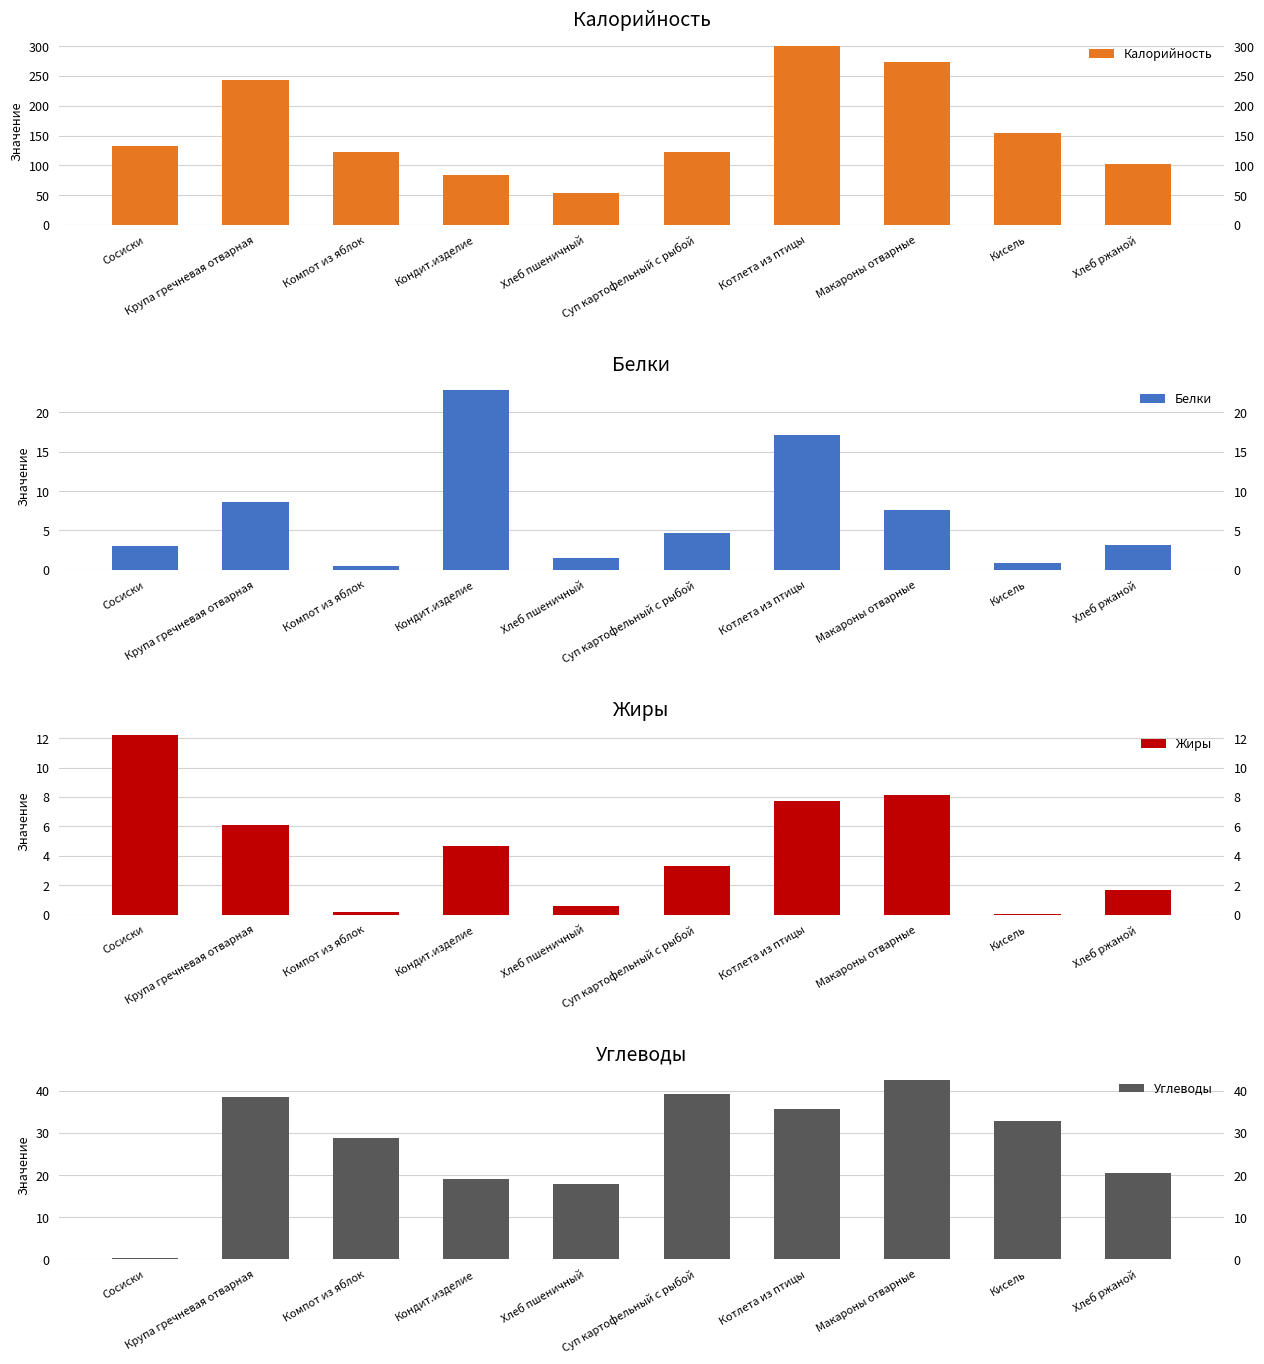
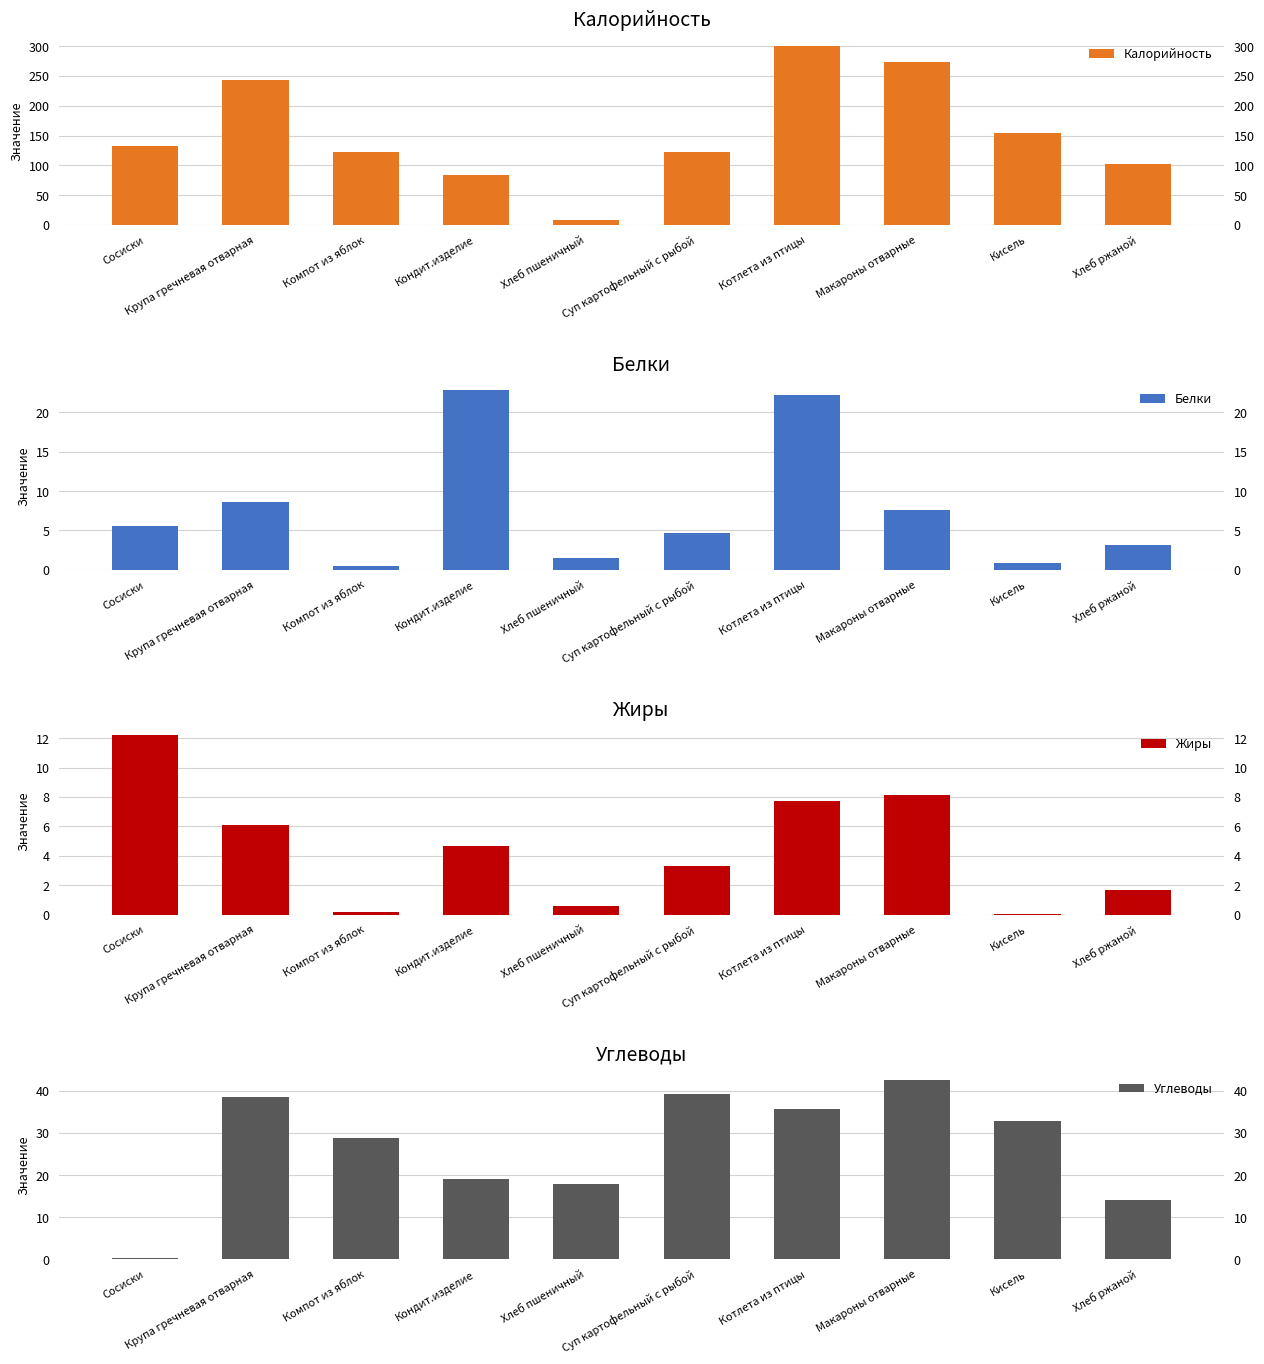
Калорийность, Хлеб пшеничный: 50 -> 10
Белки, Сосиски: 3 -> 6
Белки, Котлета из птицы: 17 -> 22
Углеводы, Хлеб ржаной: 21 -> 14
